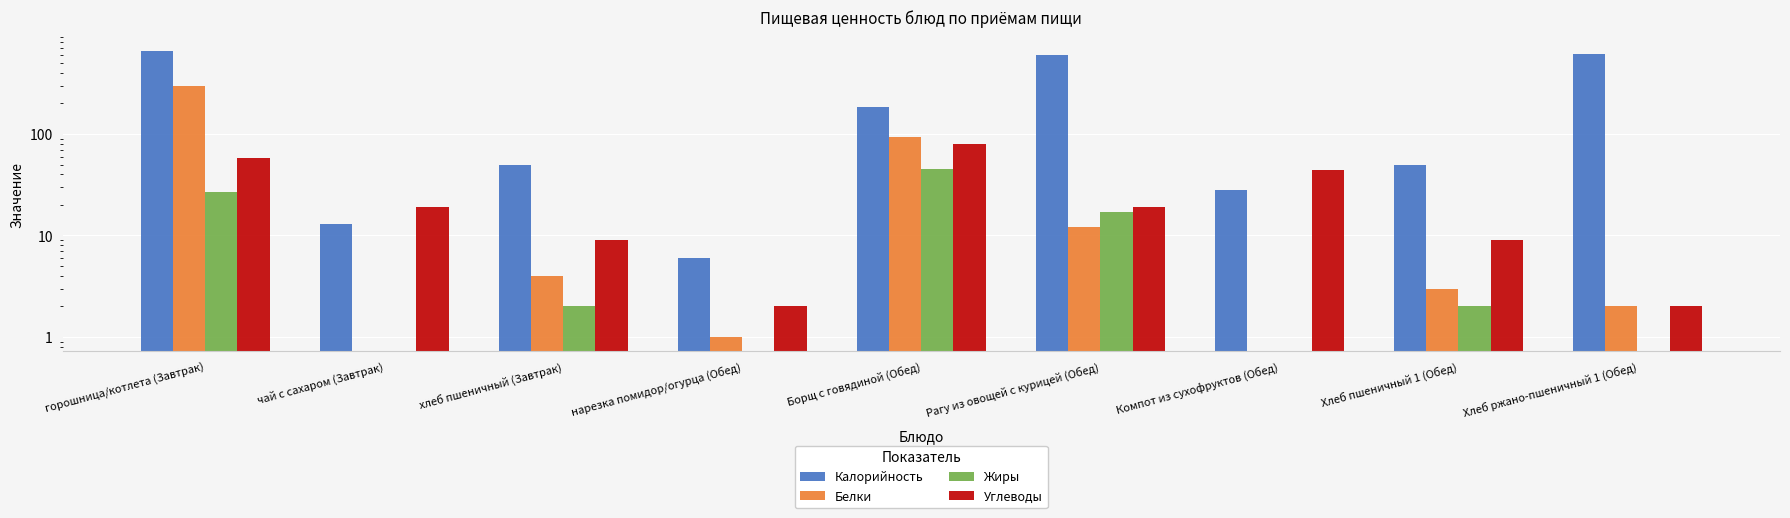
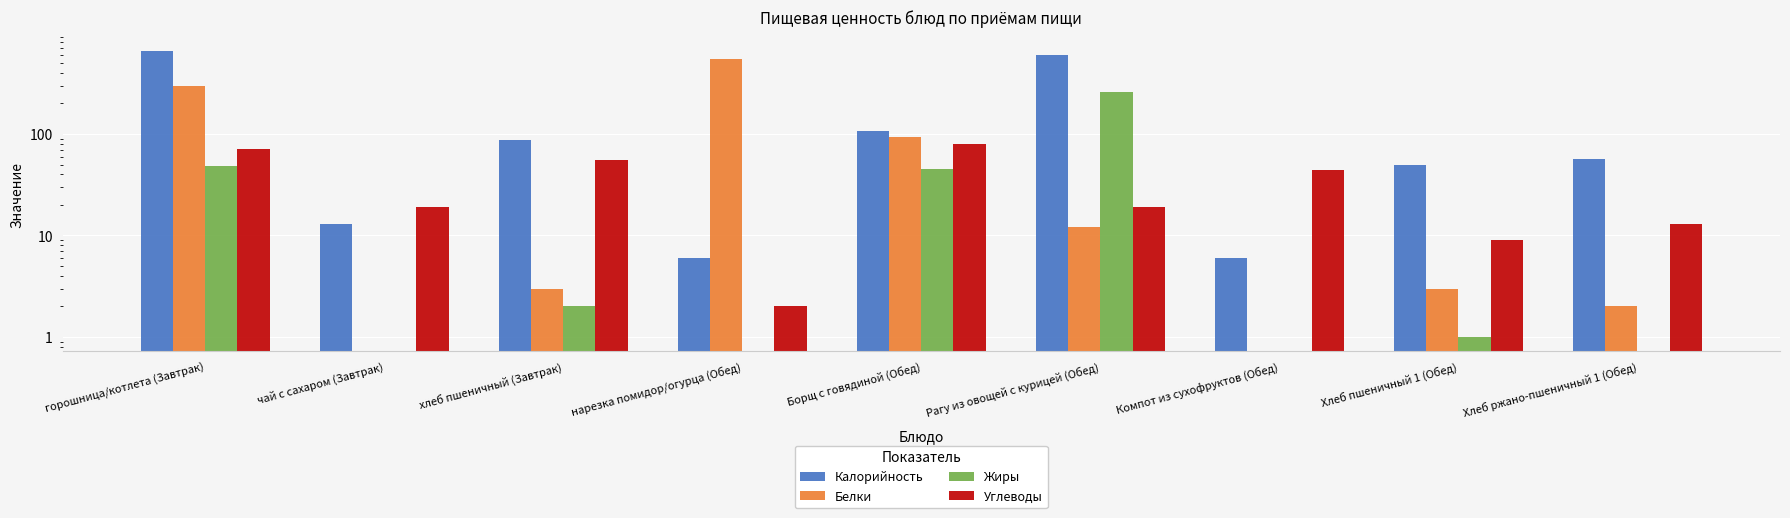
Жиры, горошница/котлета (Завтрак): 27 -> 50
Углеводы, горошница/котлета (Завтрак): 60 -> 70
Калорийность, хлеб пшеничный (Завтрак): 50 -> 90
Белки, хлеб пшеничный (Завтрак): 4 -> 3
Углеводы, хлеб пшеничный (Завтрак): 9 -> 60
Белки, нарезка помидор/огурца (Обед): 1 -> 600
Калорийность, Борщ с говядиной (Обед): 180 -> 110
Жиры, Рагу из овощей с курицей (Обед): 17 -> 260
Калорийность, Компот из сухофруктов (Обед): 28 -> 6
Жиры, Хлеб пшеничный 1 (Обед): 2 -> 1
Калорийность, Хлеб ржано-пшеничный 1 (Обед): 600 -> 60
Углеводы, Хлеб ржано-пшеничный 1 (Обед): 2 -> 13
